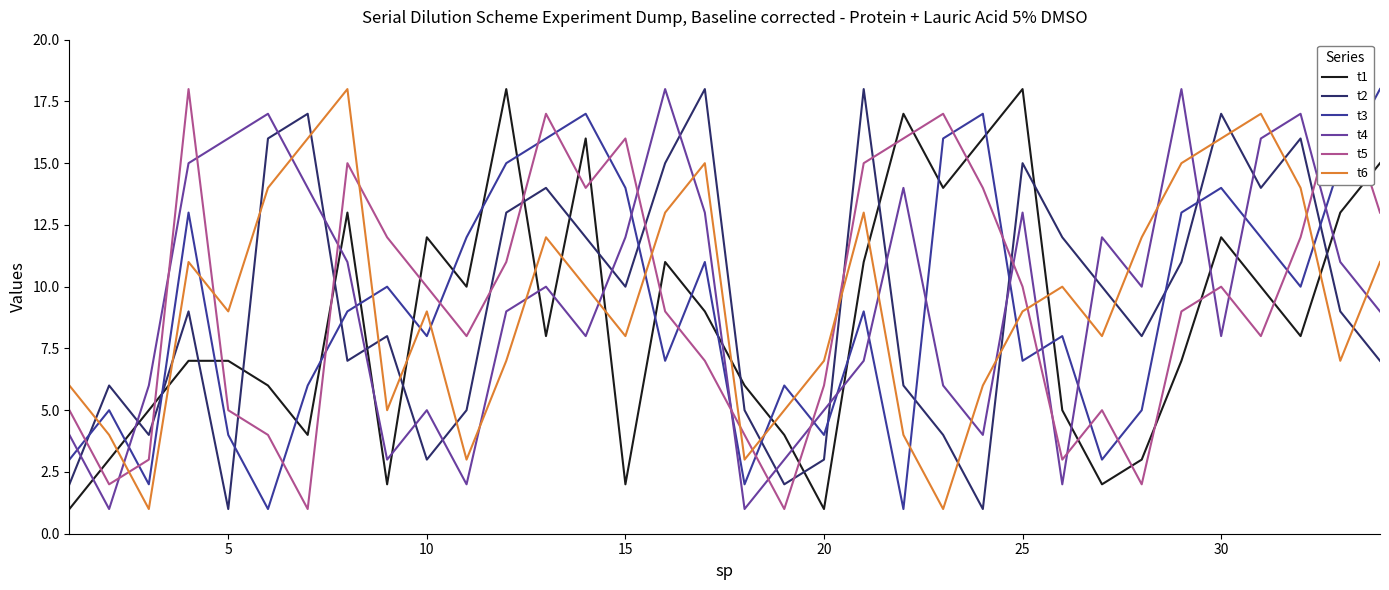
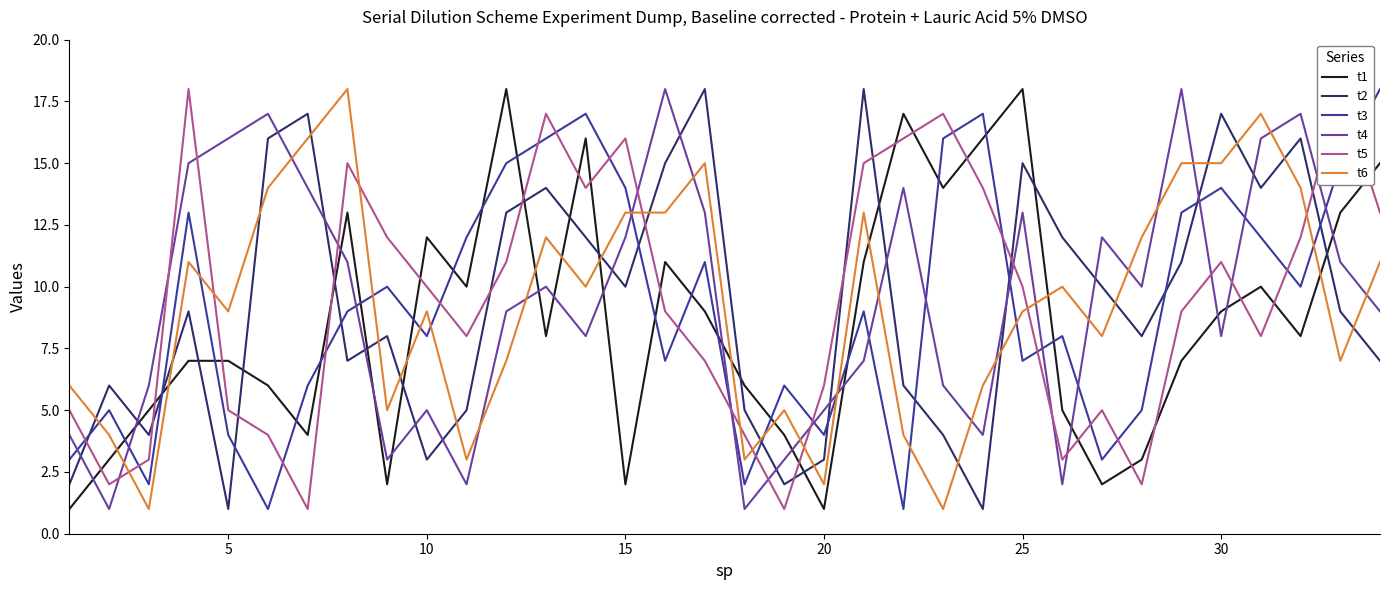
t6, 15: 8 -> 13
t6, 20: 7 -> 2
t1, 30: 12 -> 9
t5, 30: 10 -> 11
t6, 30: 16 -> 15
